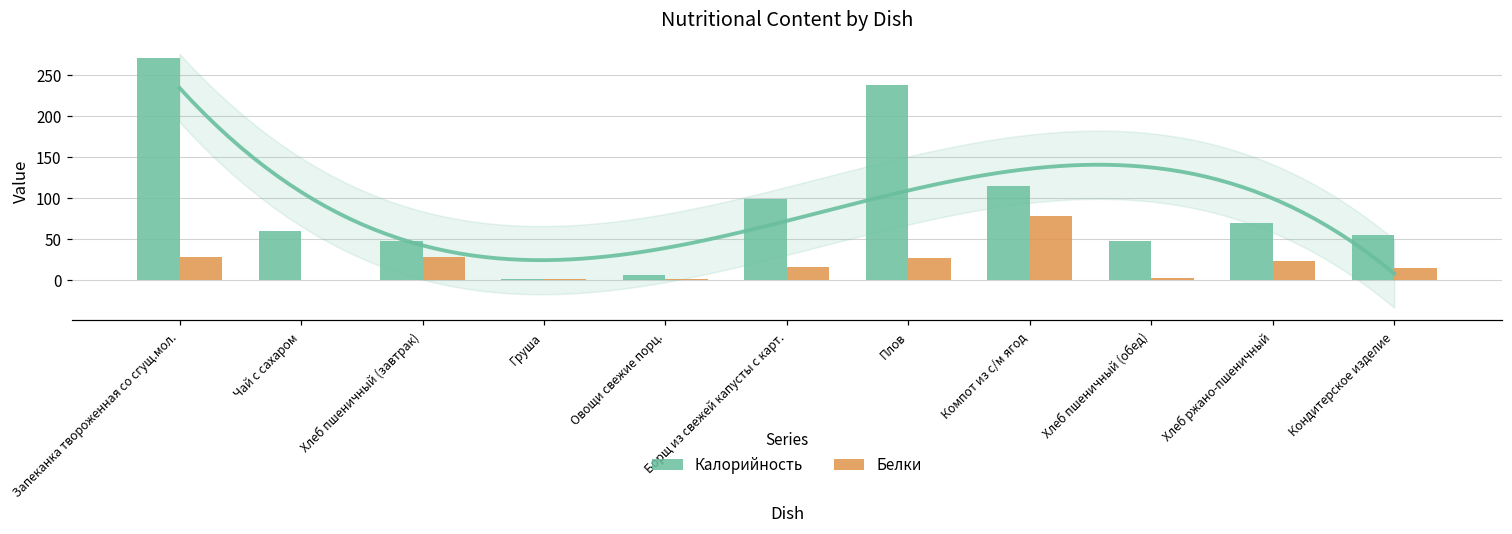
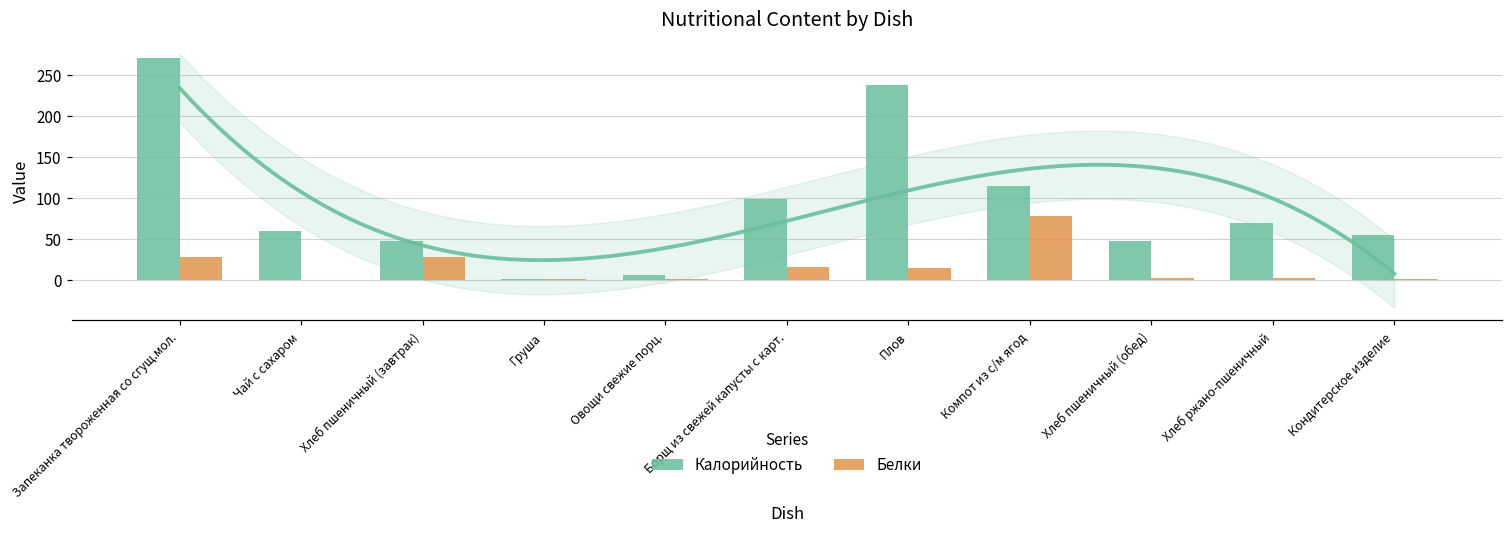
Белки, Плов: 30 -> 10
Белки, Хлеб ржано-пшеничный: 20 -> 0
Белки, Кондитерское изделие: 10 -> 0
